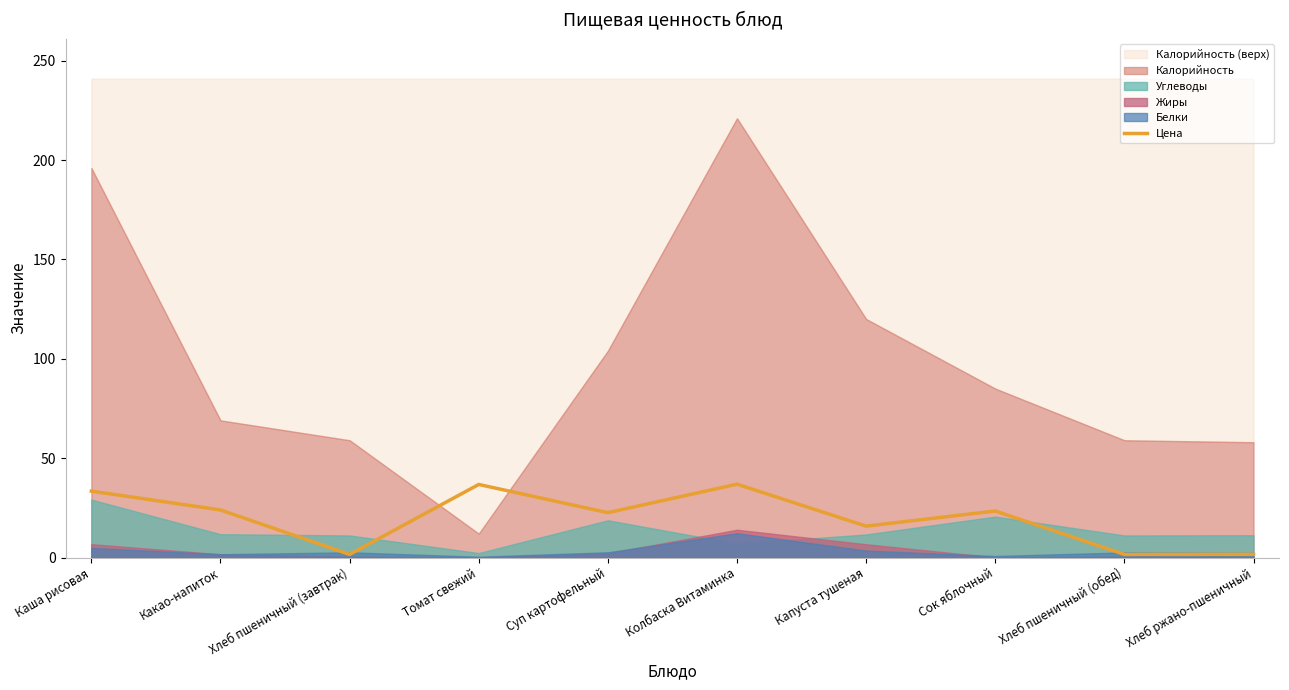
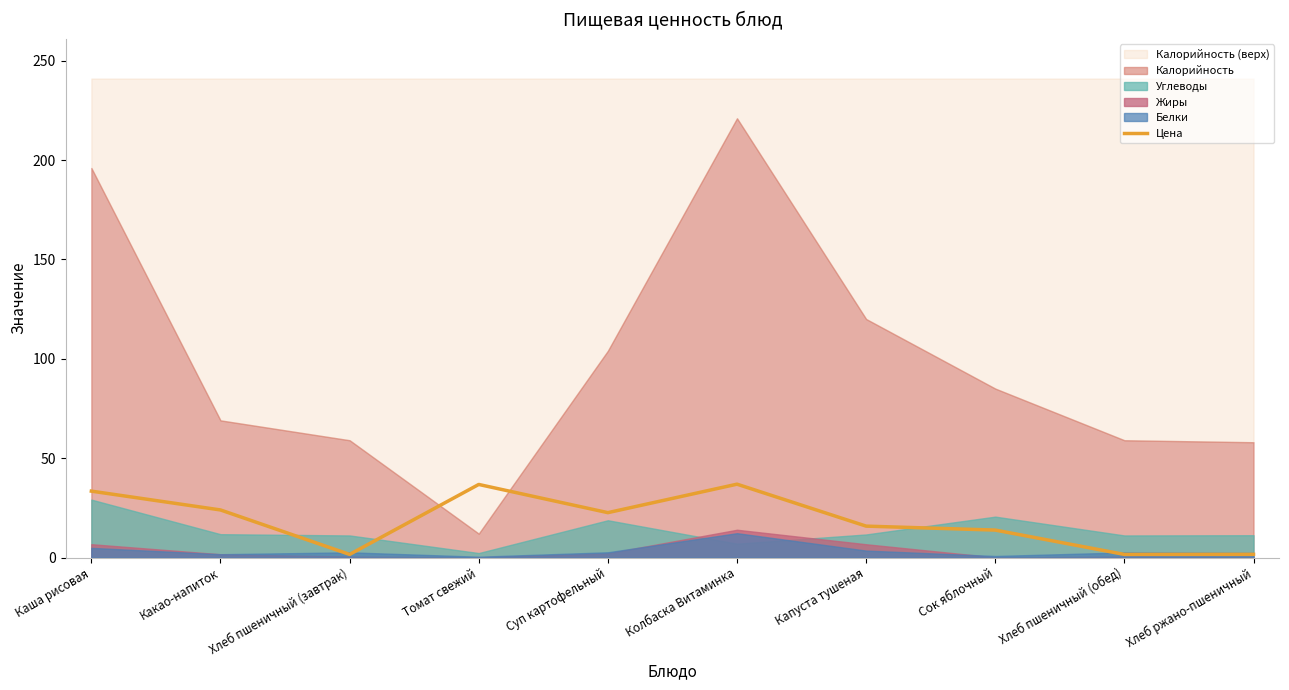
Цена, Сок яблочный: 23 -> 14
